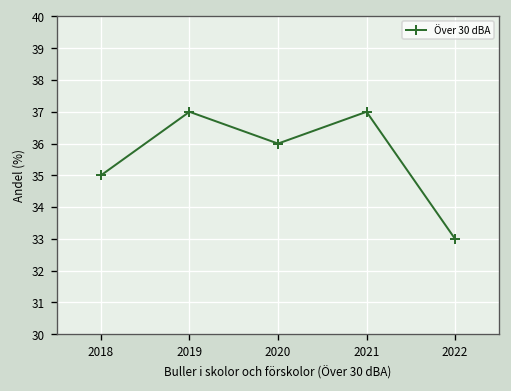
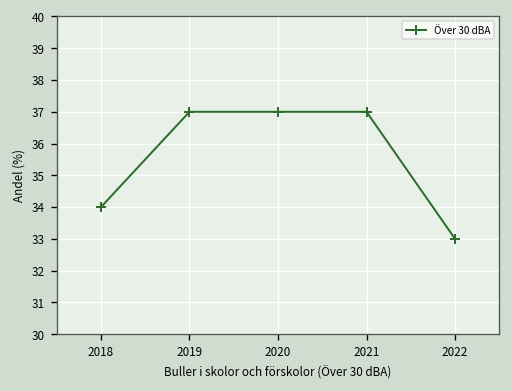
2018: 35 -> 34
2020: 36 -> 37
